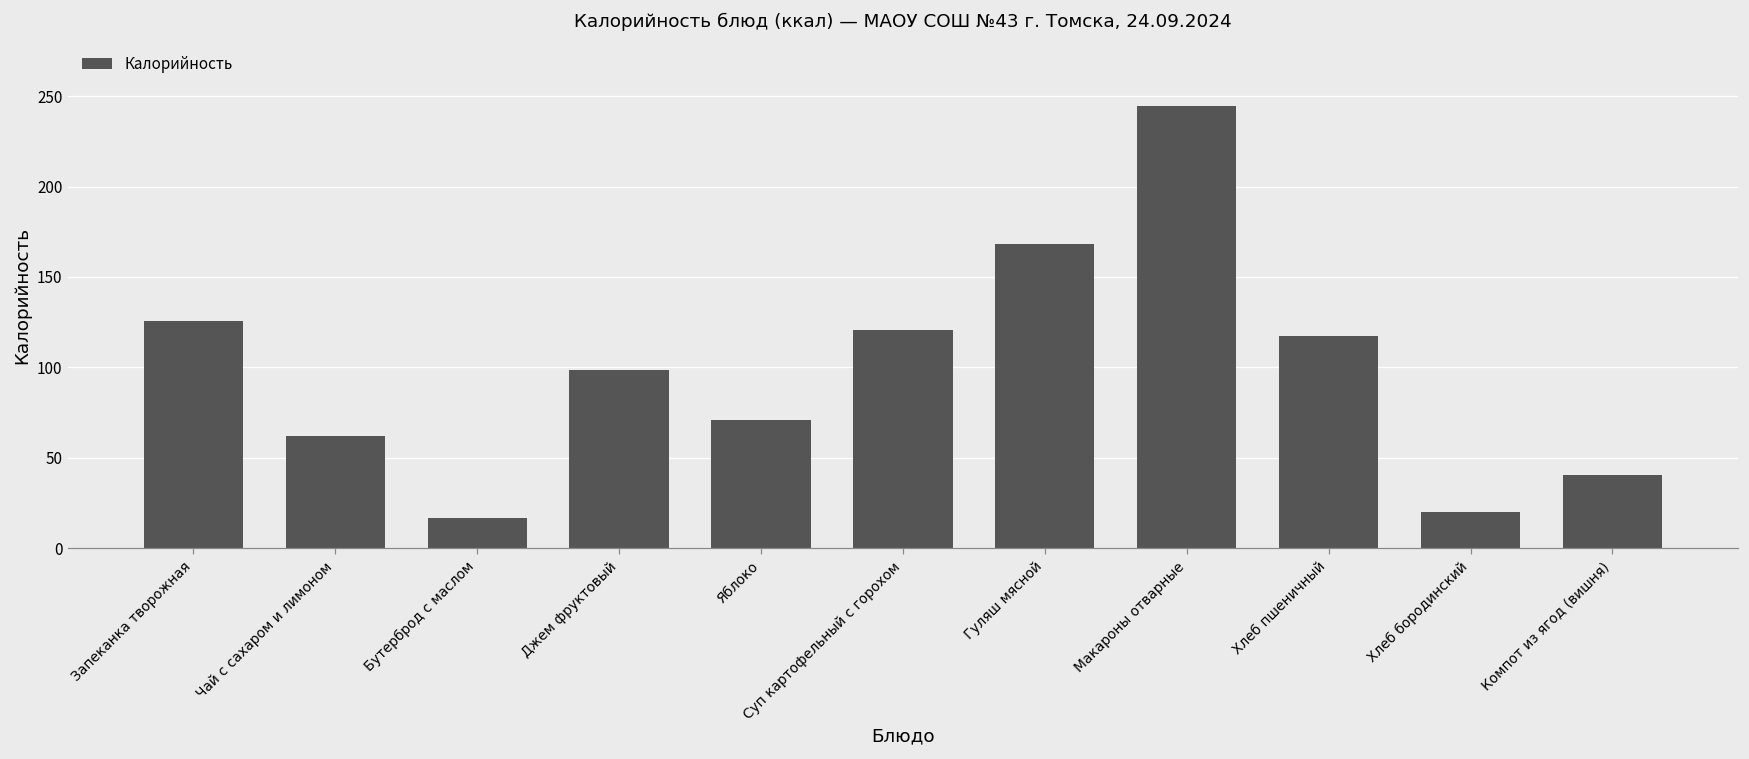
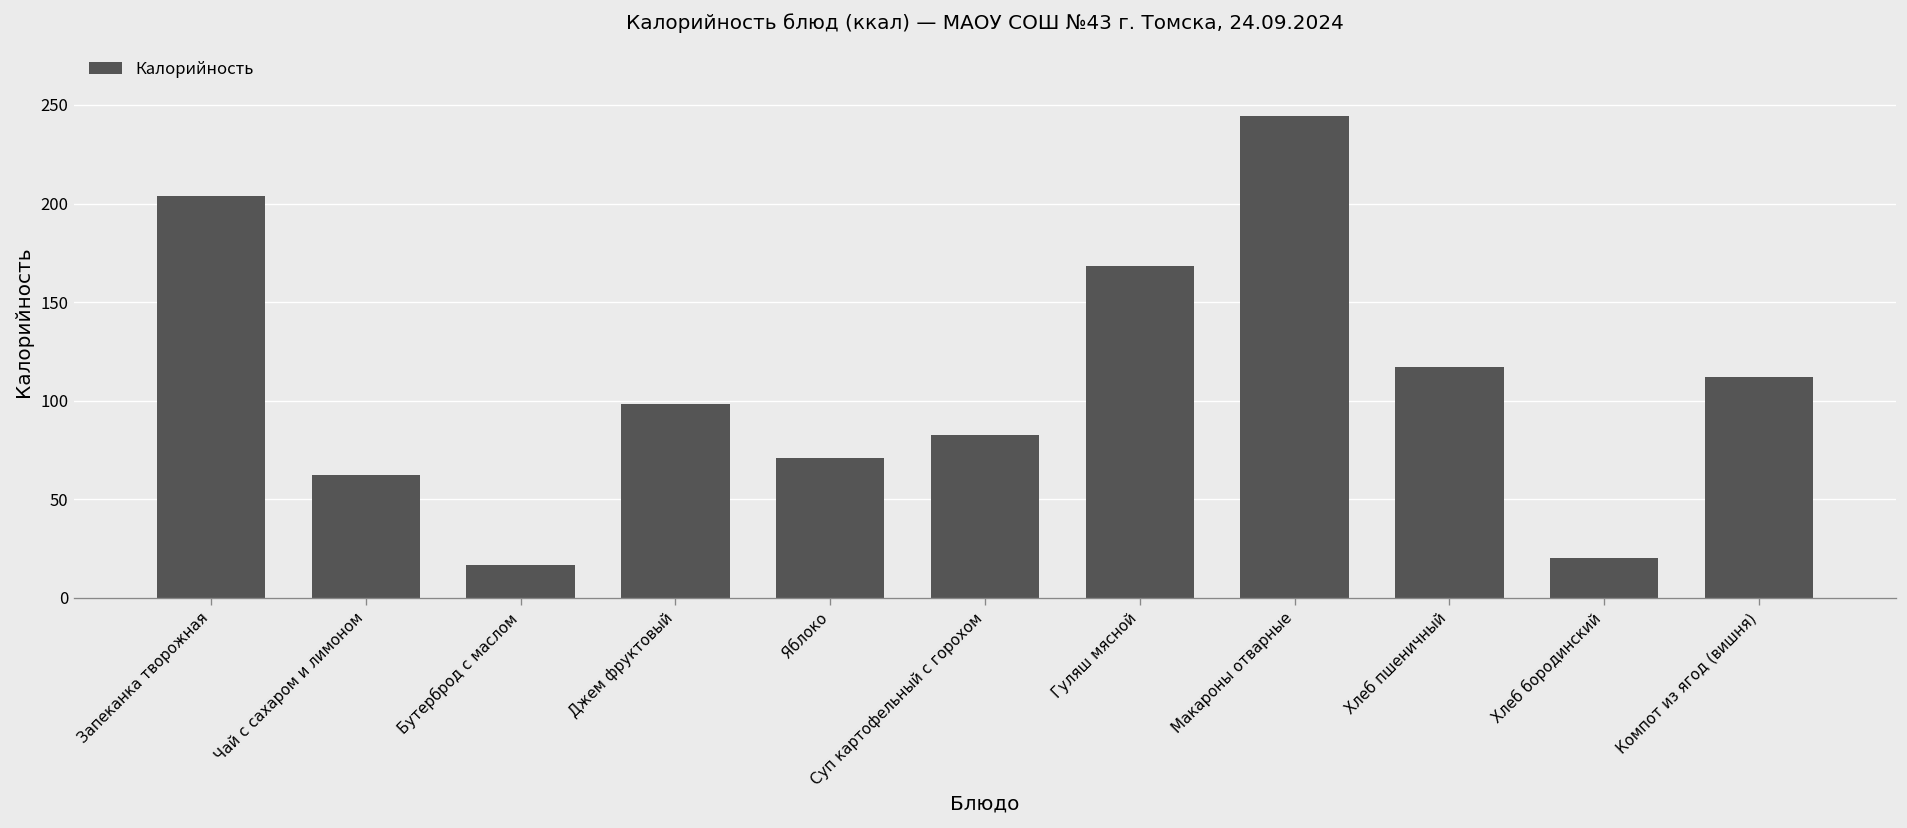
Запеканка творожная: 126 -> 204
Суп картофельный с горохом: 121 -> 83
Компот из ягод (вишня): 41 -> 112
